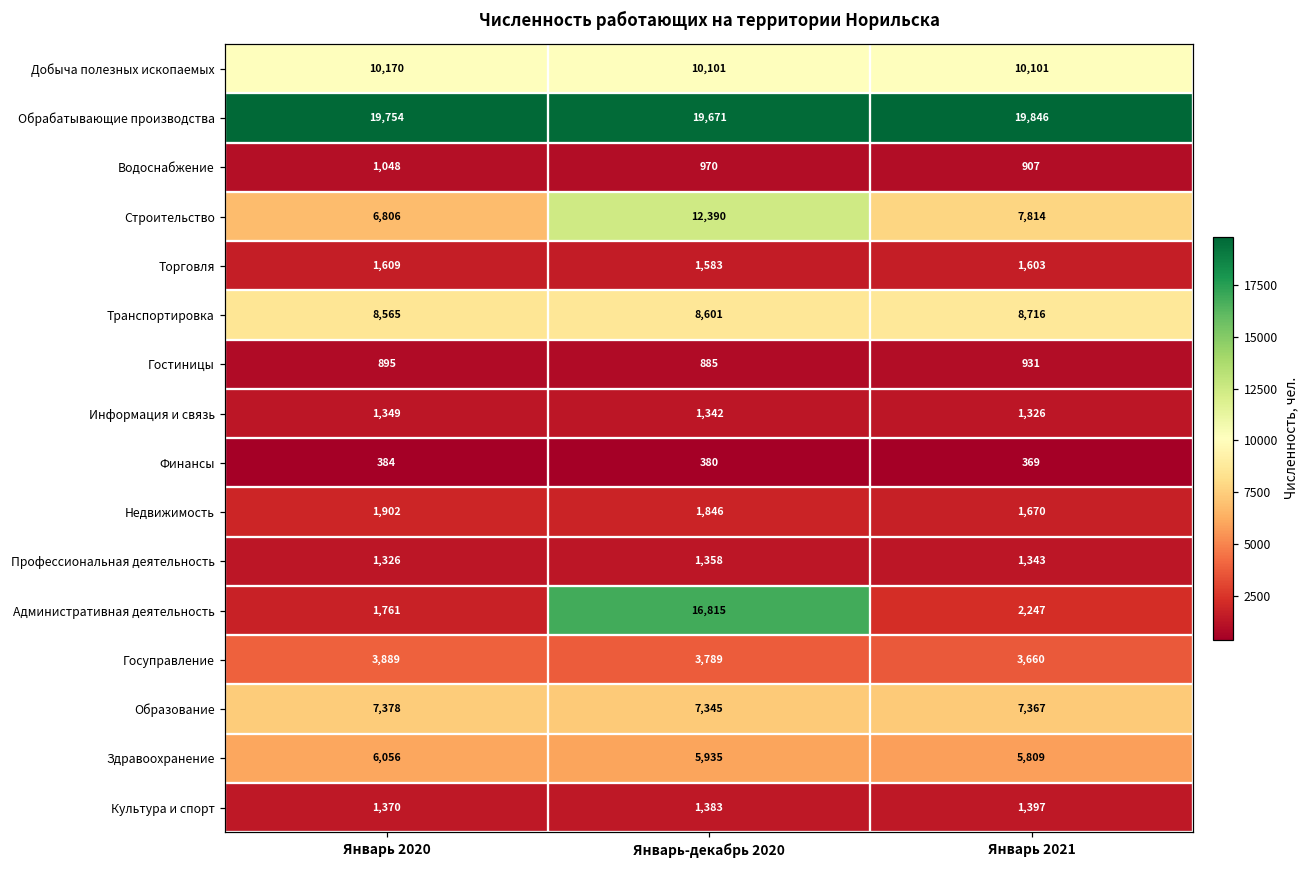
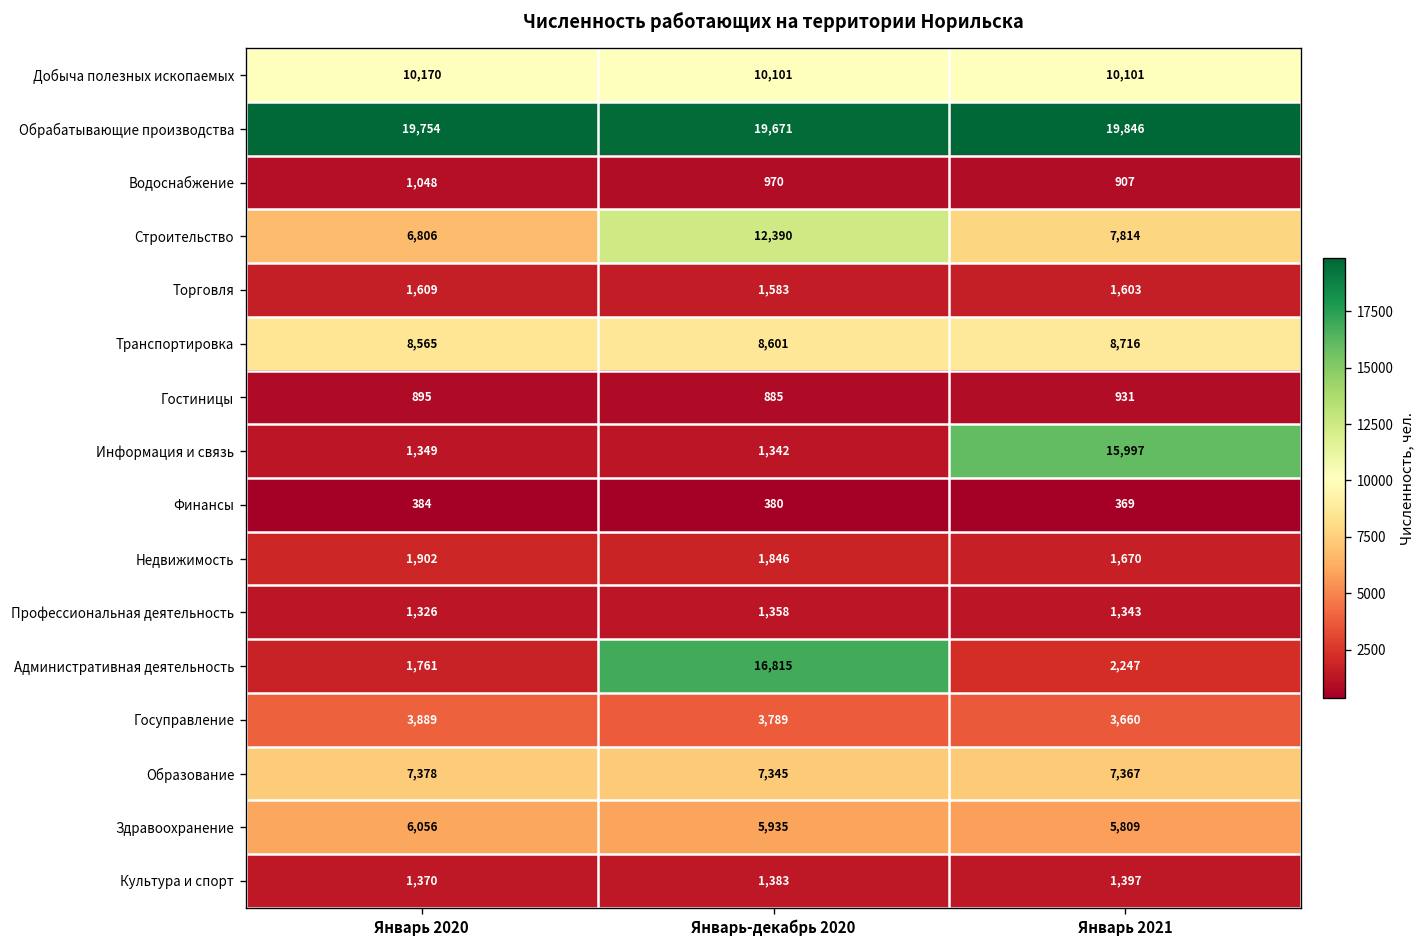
Информация и связь, Январь 2021: 1,326 -> 15,997
